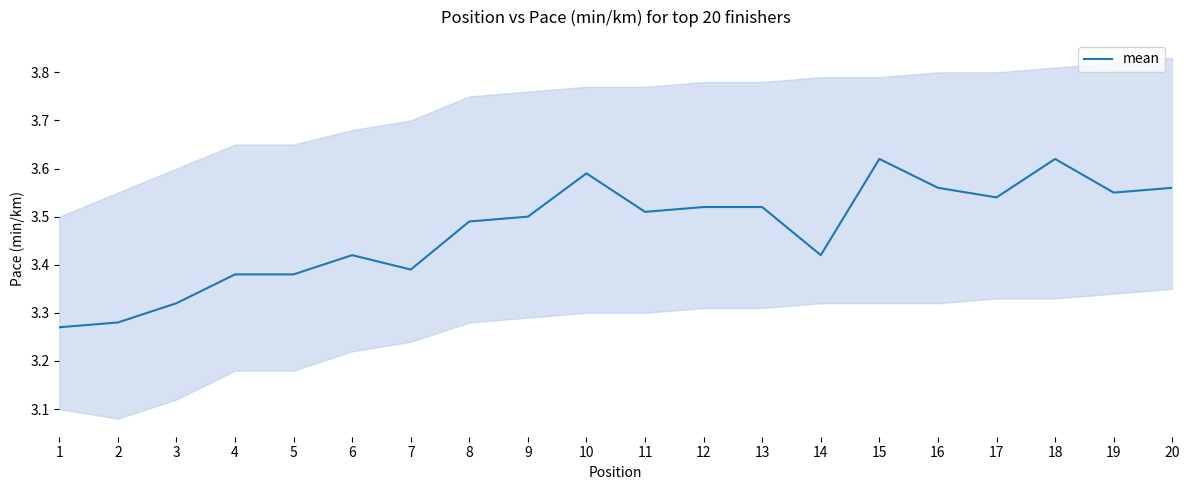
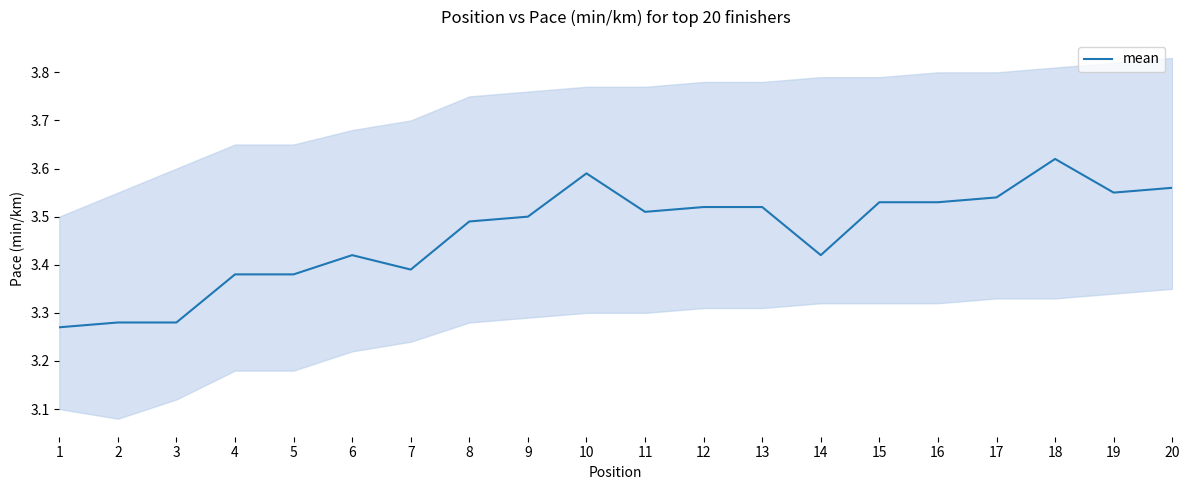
mean, 3: 3.32 -> 3.28
mean, 15: 3.62 -> 3.53
mean, 16: 3.56 -> 3.53
